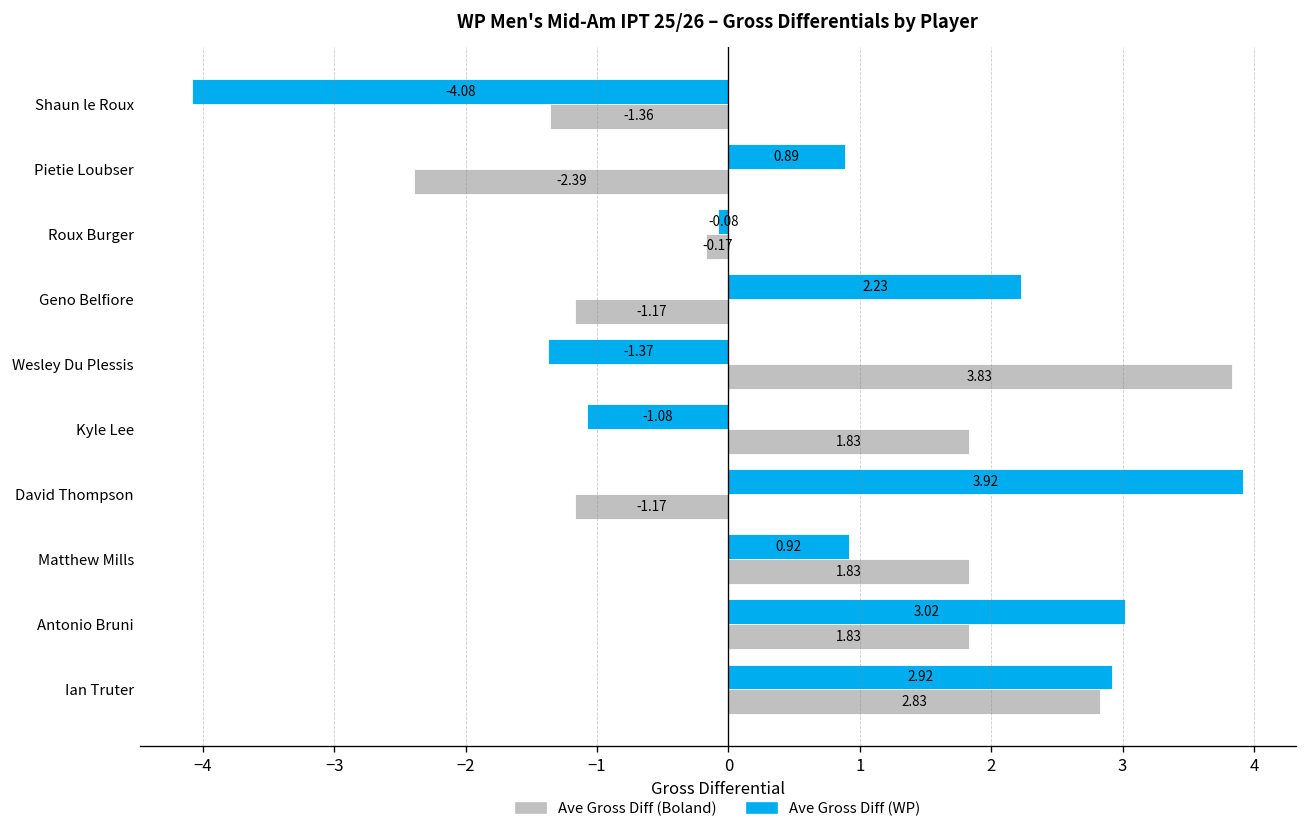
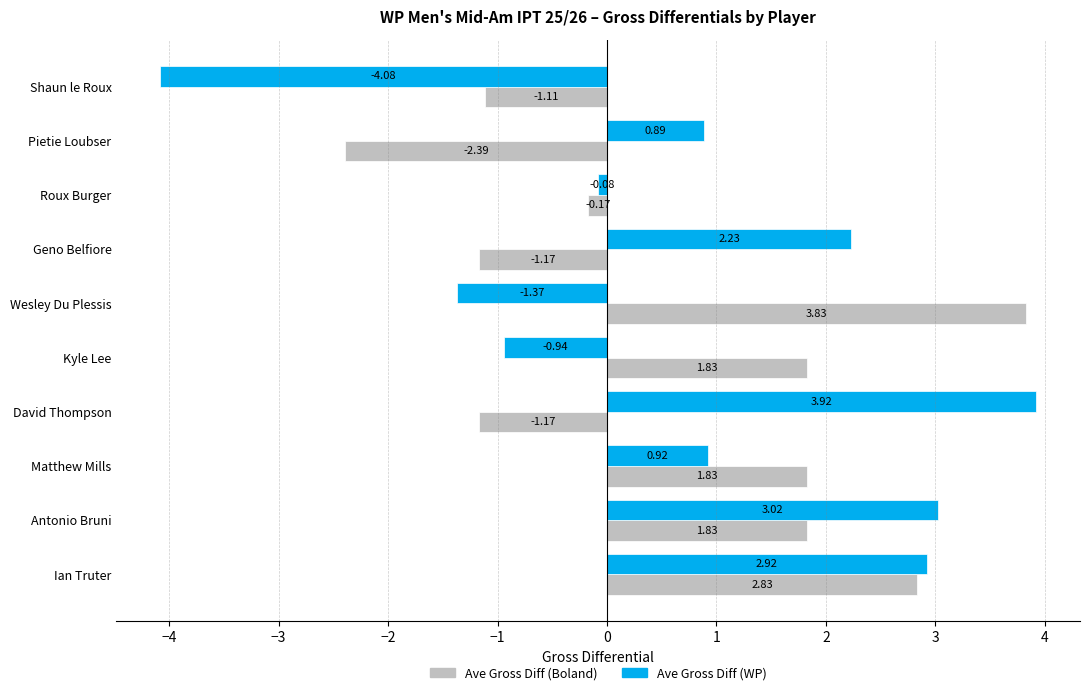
Ave Gross Diff (Boland), Shaun le Roux: -1.36 -> -1.11
Ave Gross Diff (WP), Kyle Lee: -1.08 -> -0.94
